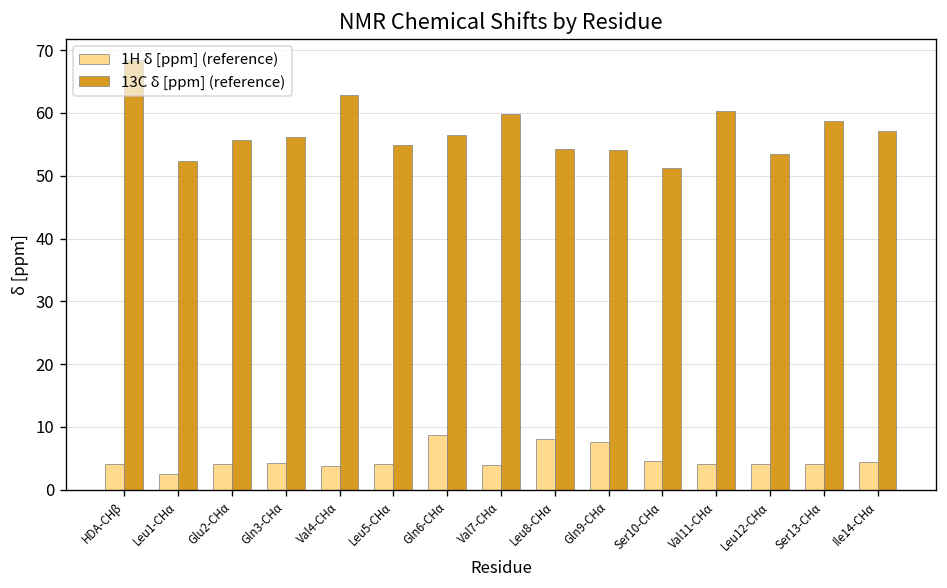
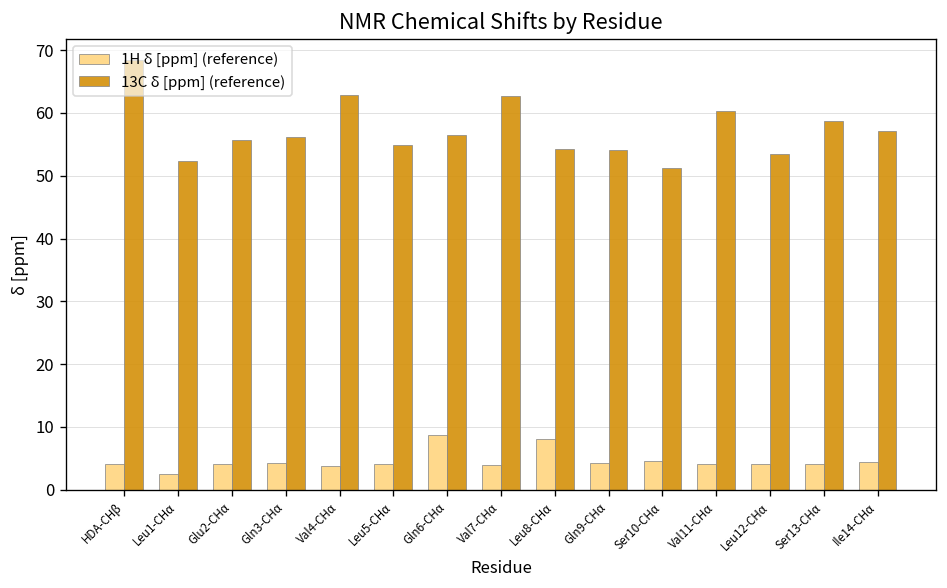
13C δ [ppm] (reference), Val7-CHα: 60 -> 63
1H δ [ppm] (reference), Gln9-CHα: 8 -> 4
